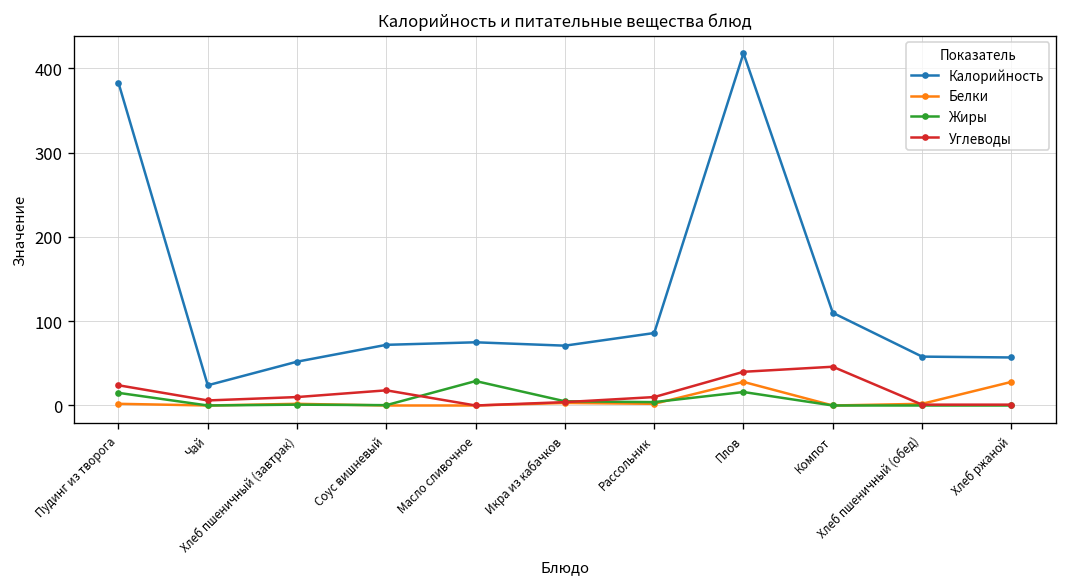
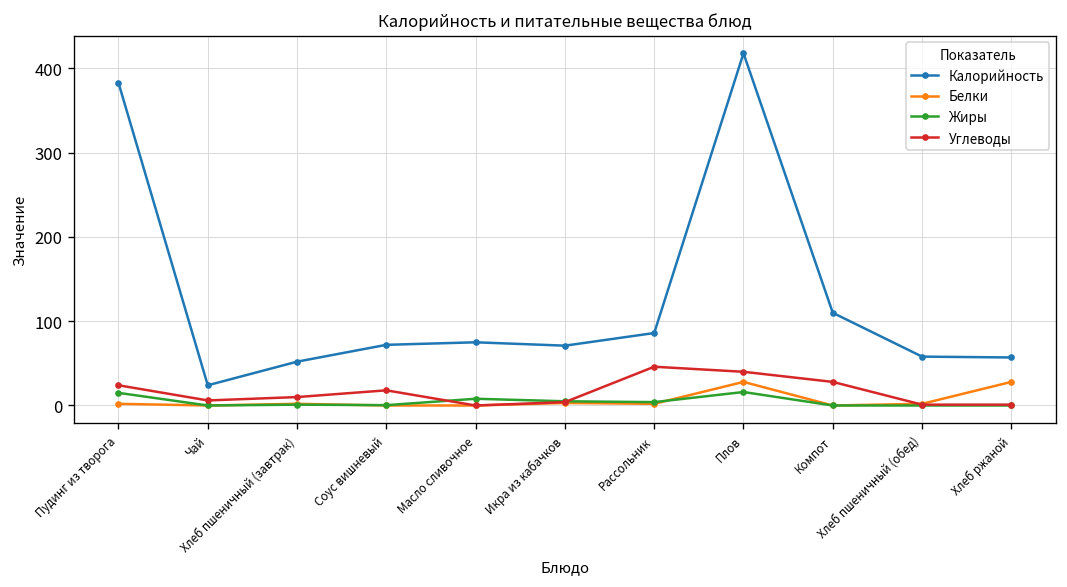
Жиры, Масло сливочное: 30 -> 10
Углеводы, Рассольник: 10 -> 50
Углеводы, Компот: 50 -> 30
